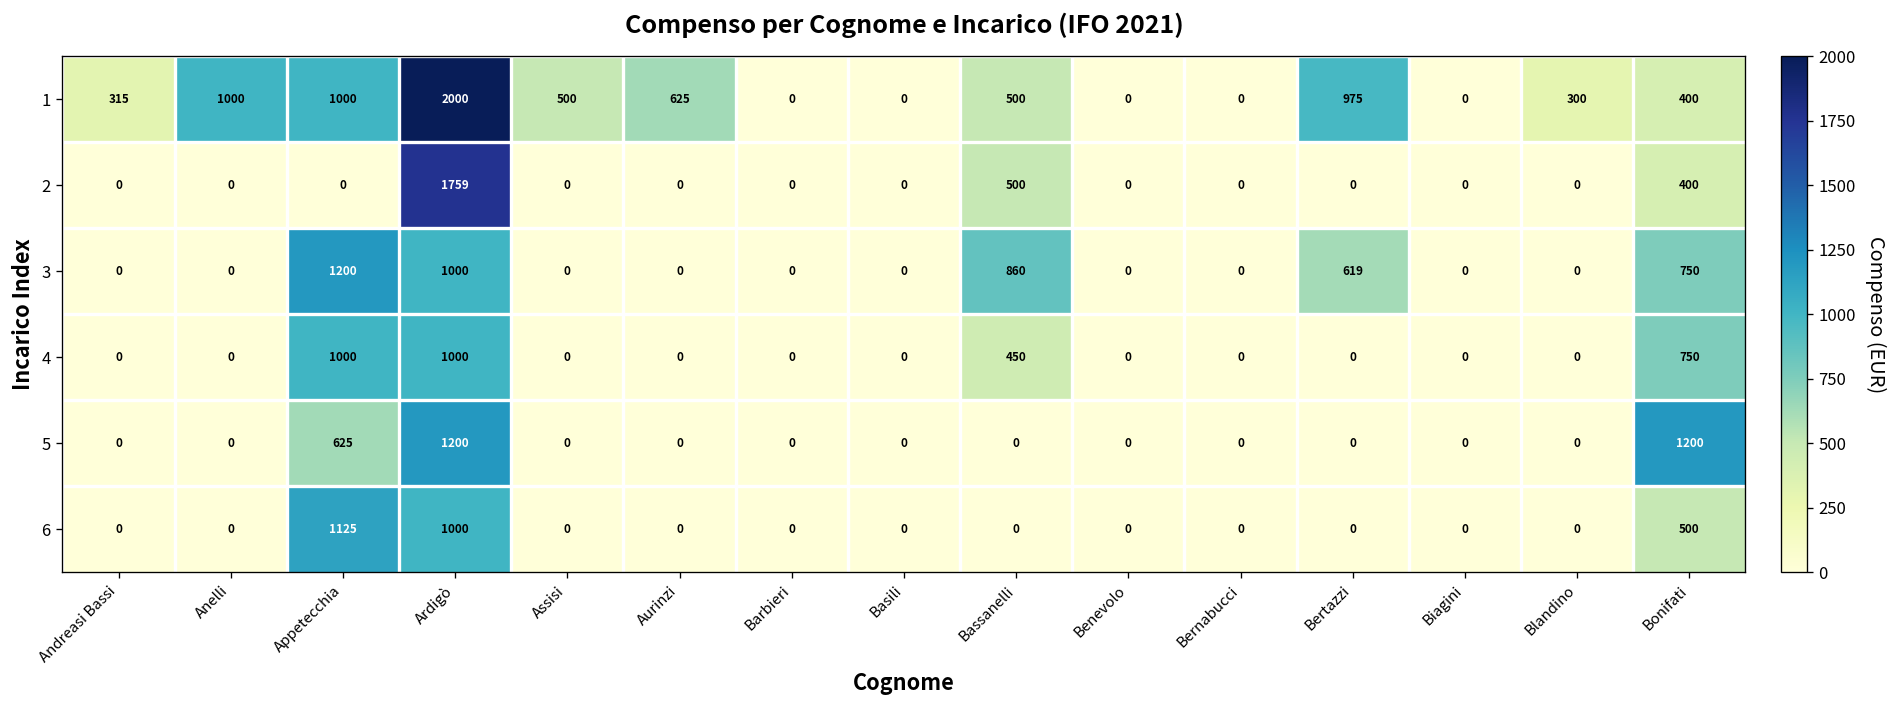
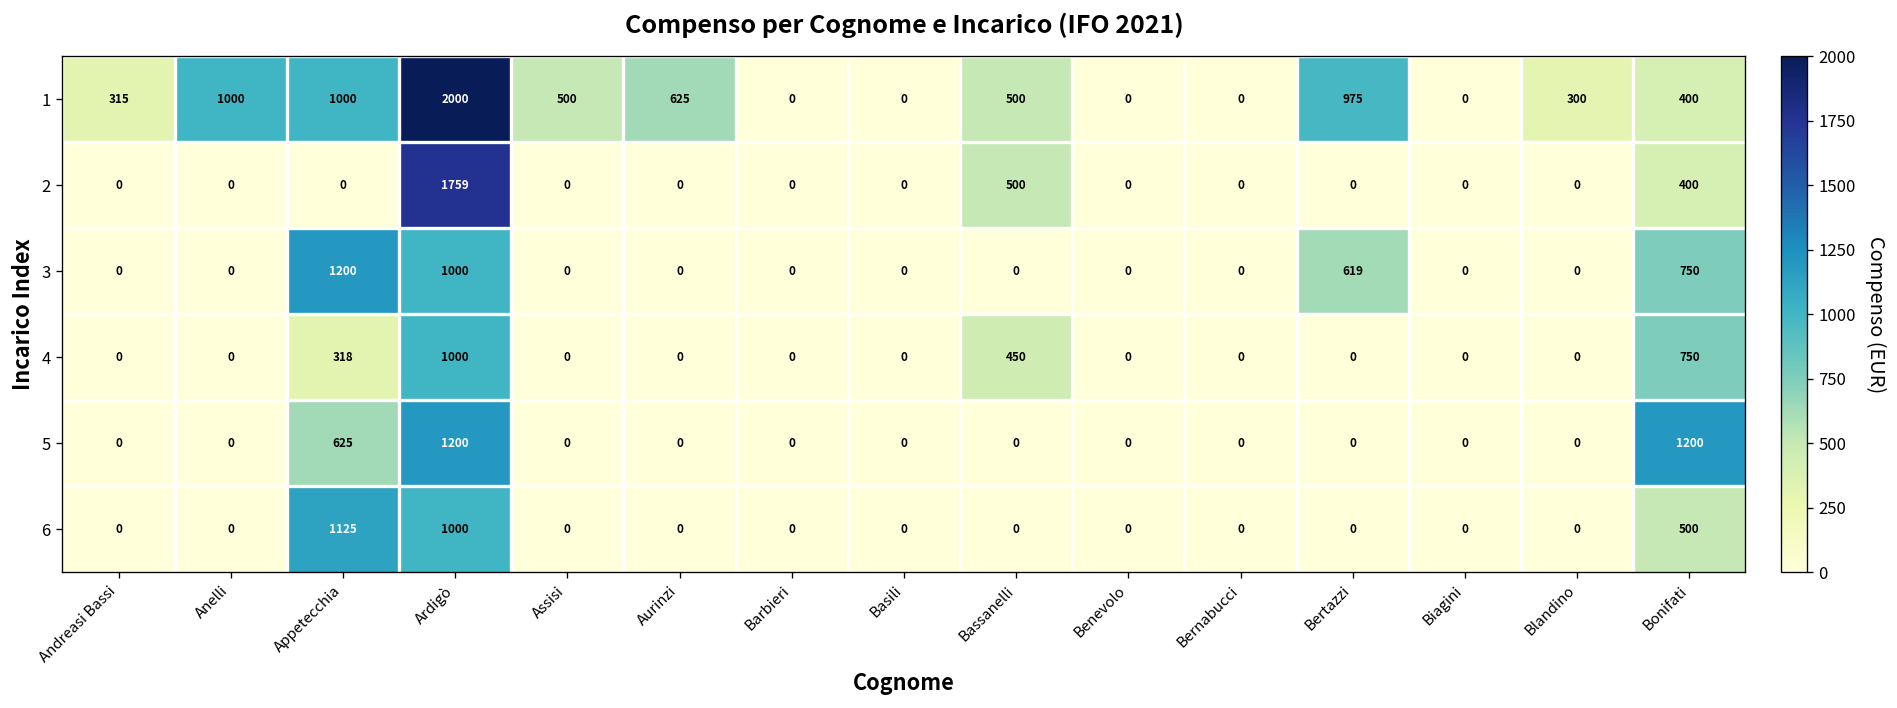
3, Bassanelli: 860 -> 0
4, Appetecchia: 1000 -> 318
